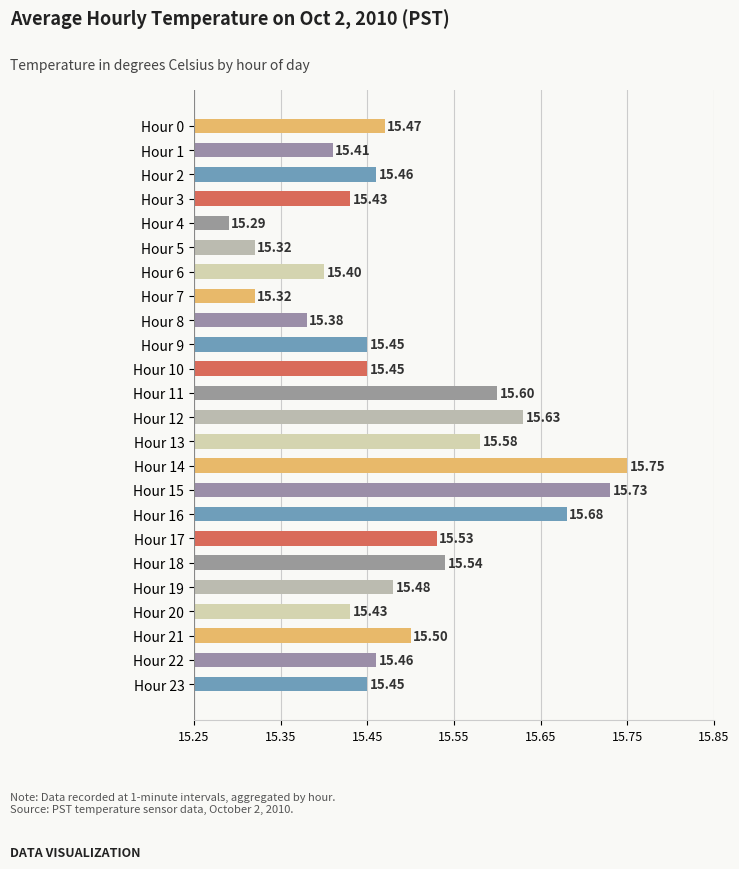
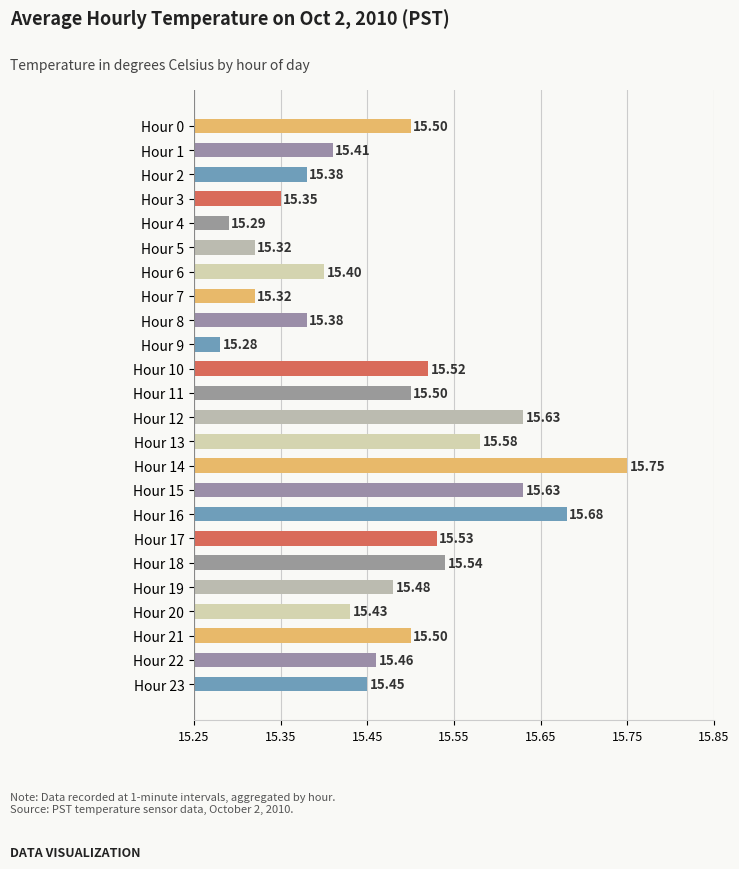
Hour 0: 15.47 -> 15.50
Hour 2: 15.46 -> 15.38
Hour 3: 15.43 -> 15.35
Hour 9: 15.45 -> 15.28
Hour 10: 15.45 -> 15.52
Hour 11: 15.60 -> 15.50
Hour 15: 15.73 -> 15.63
